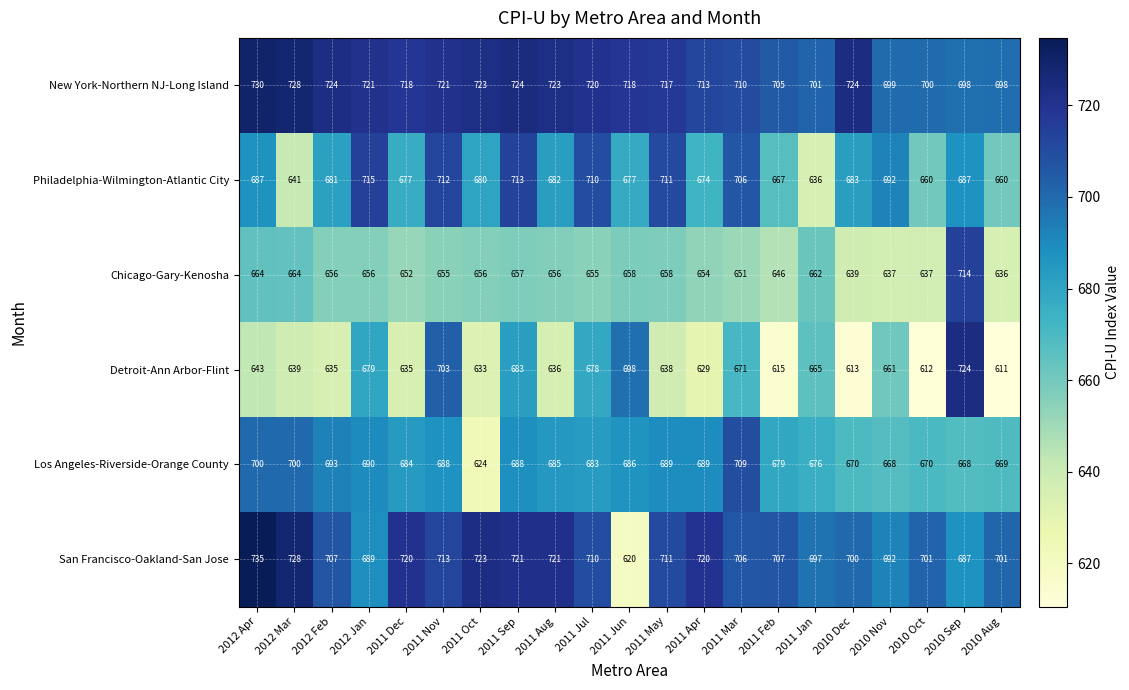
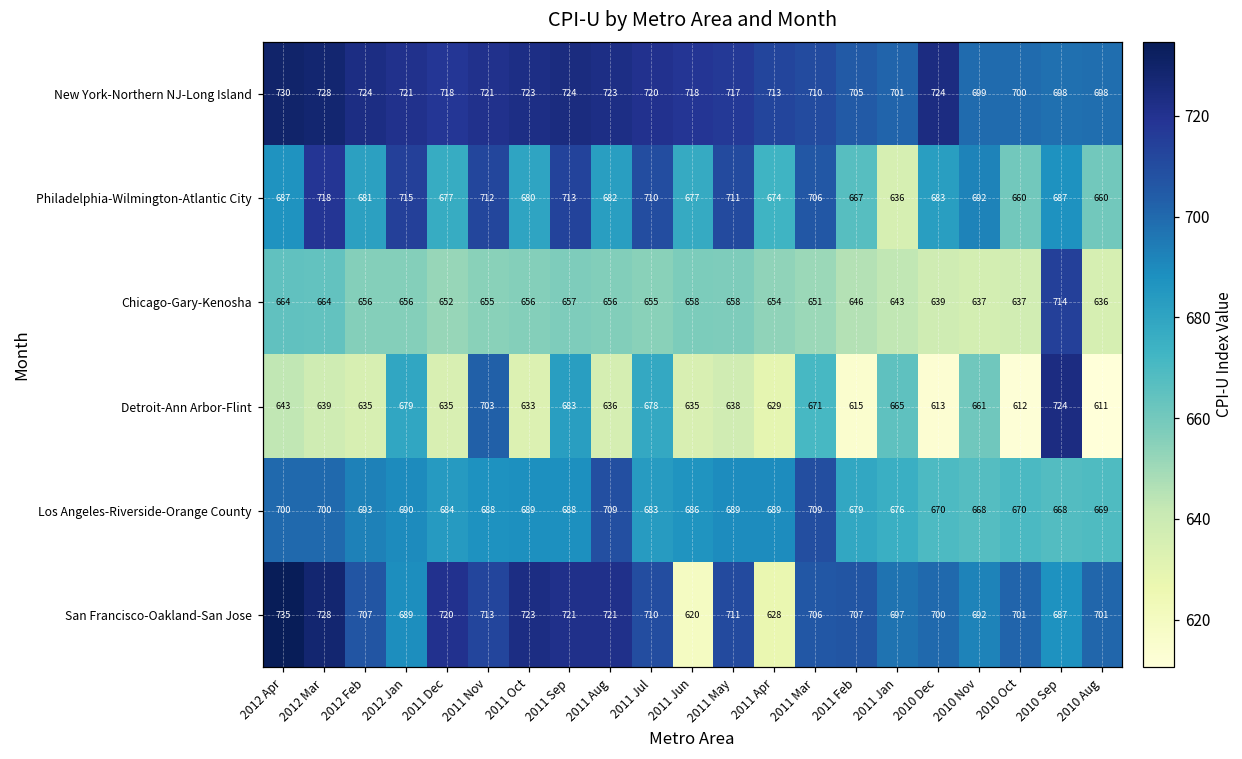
Philadelphia-Wilmington-Atlantic City, 2012 Mar: 641 -> 718
Chicago-Gary-Kenosha, 2011 Jan: 662 -> 643
Detroit-Ann Arbor-Flint, 2011 Jun: 698 -> 635
Los Angeles-Riverside-Orange County, 2011 Oct: 624 -> 689
Los Angeles-Riverside-Orange County, 2011 Aug: 685 -> 709
San Francisco-Oakland-San Jose, 2011 Apr: 720 -> 628
